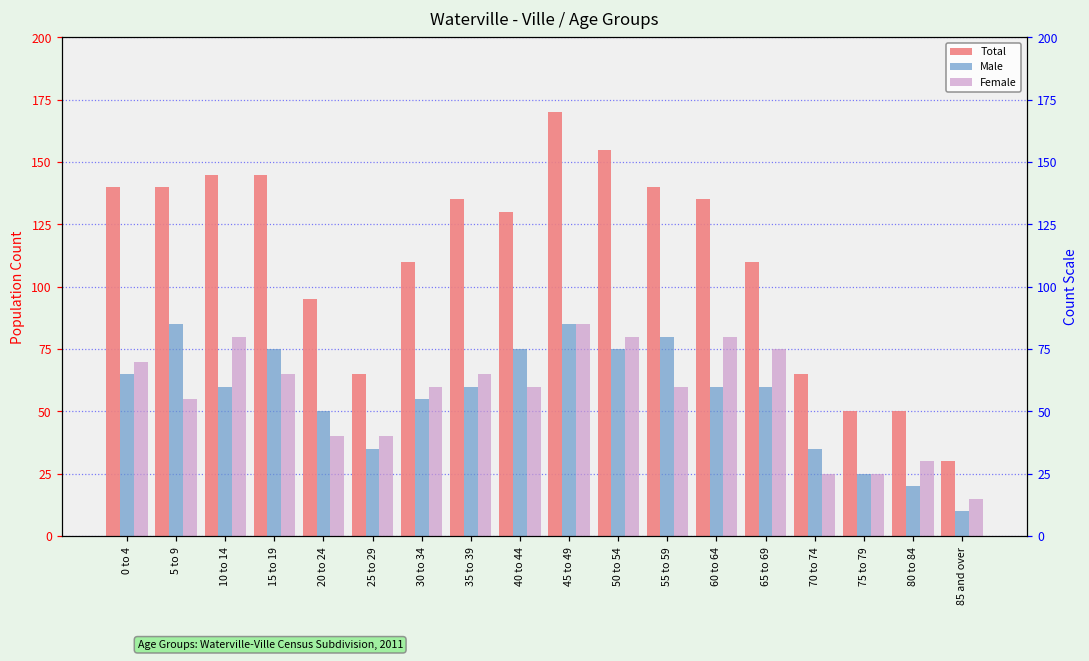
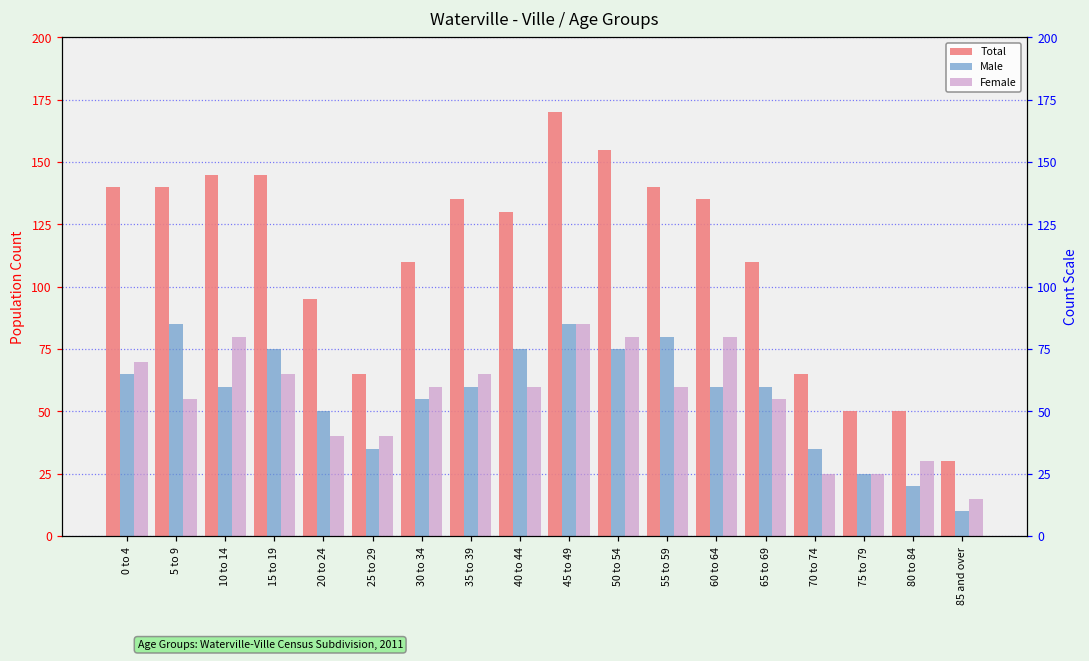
Female, 65 to 69: 75 -> 55
